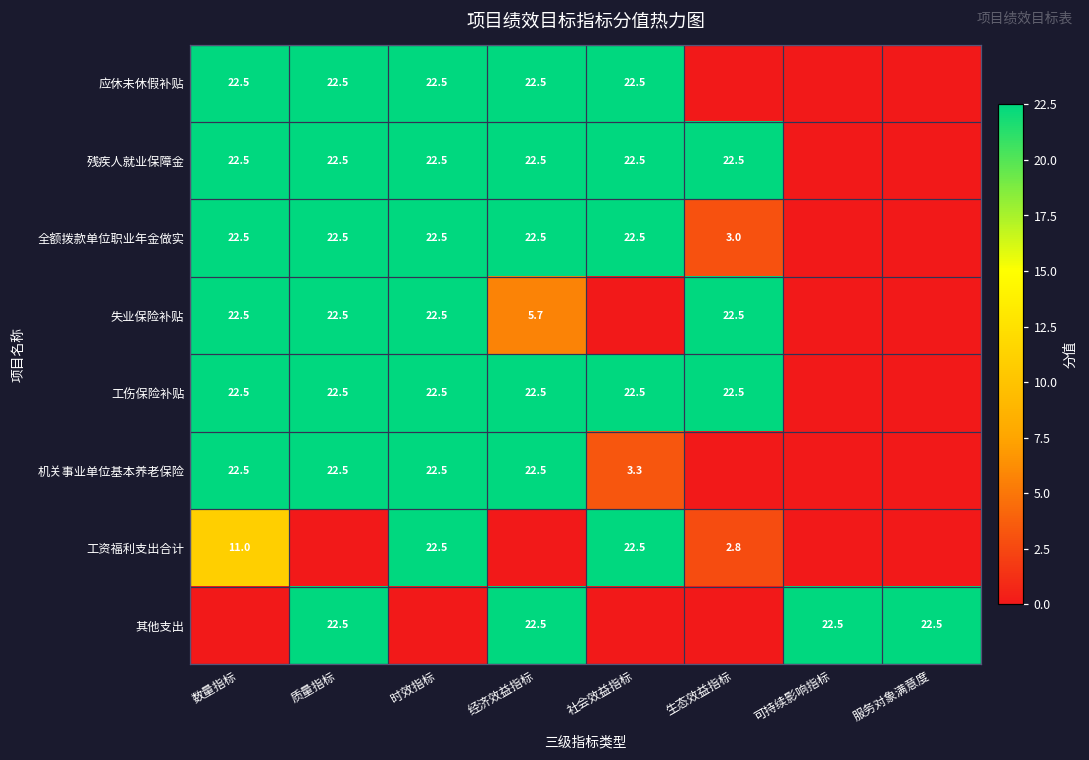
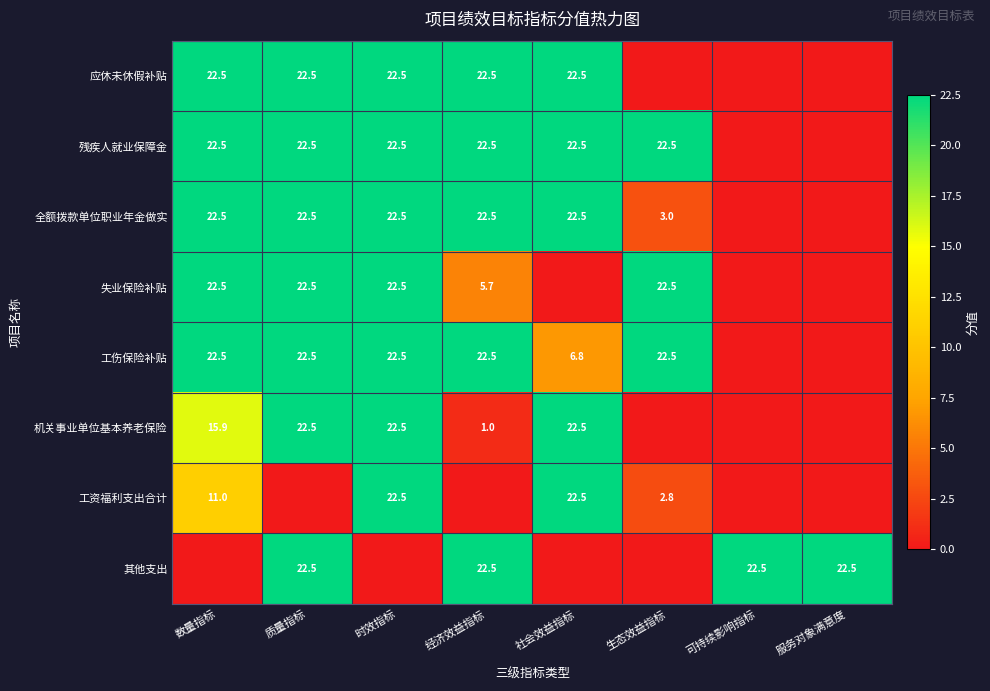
工伤保险补贴, 社会效益指标: 22.5 -> 6.8
机关事业单位基本养老保险, 数量指标: 22.5 -> 15.9
机关事业单位基本养老保险, 经济效益指标: 22.5 -> 1.0
机关事业单位基本养老保险, 社会效益指标: 3.3 -> 22.5
